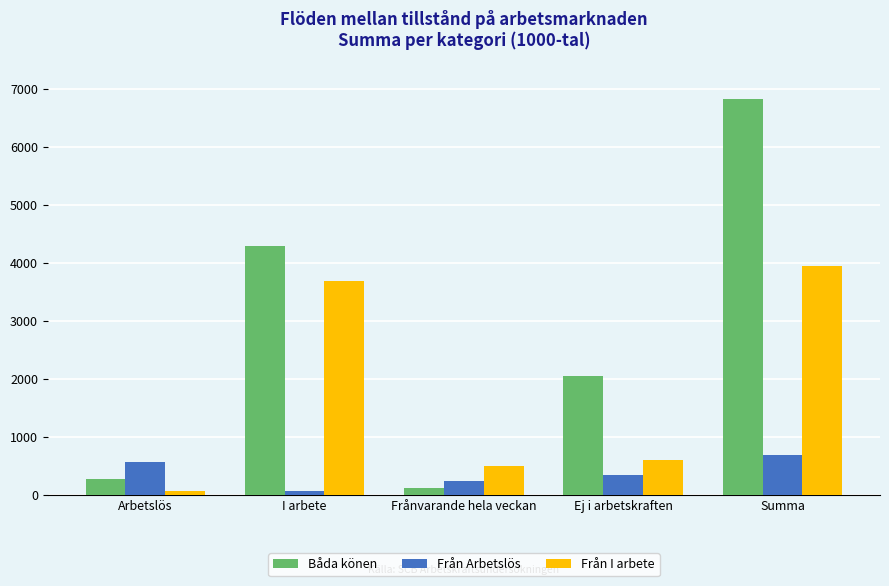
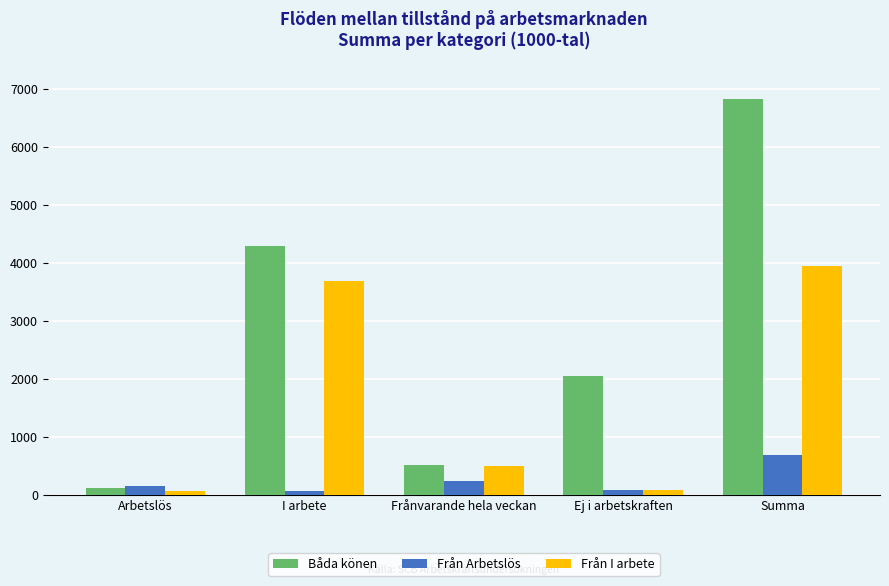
Båda könen, Arbetslös: 300 -> 100
Från Arbetslös, Arbetslös: 600 -> 100
Båda könen, Frånvarande hela veckan: 100 -> 500
Från Arbetslös, Ej i arbetskraften: 300 -> 100
Från I arbete, Ej i arbetskraften: 600 -> 100
